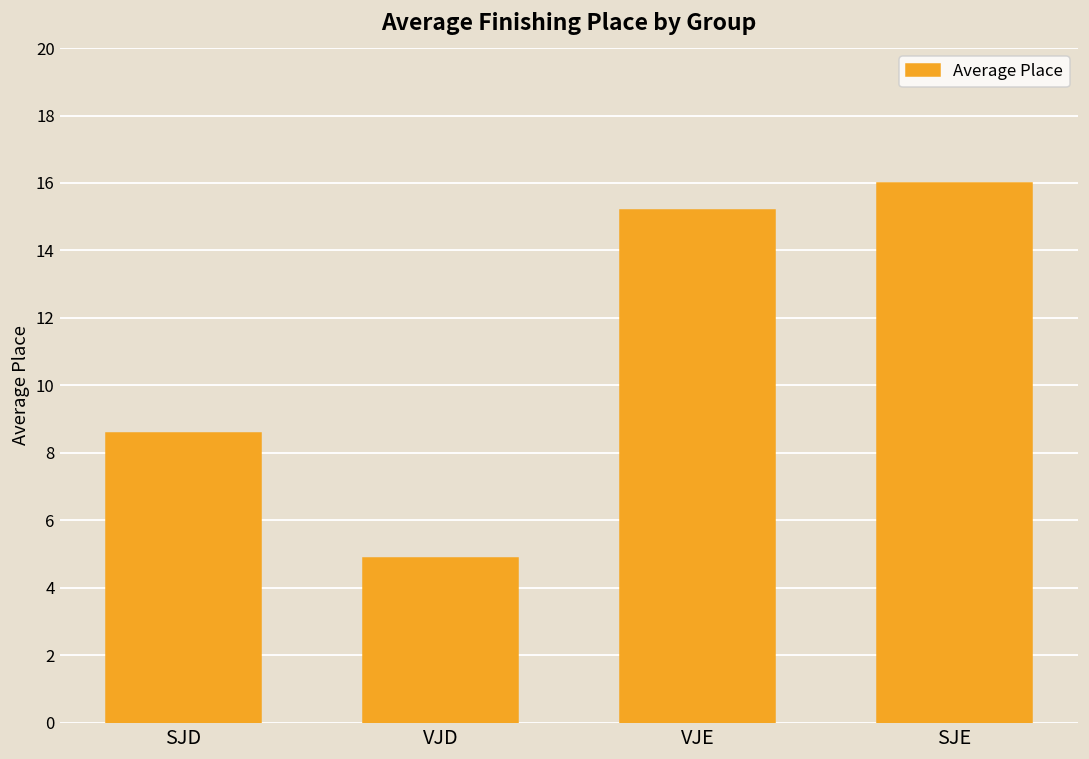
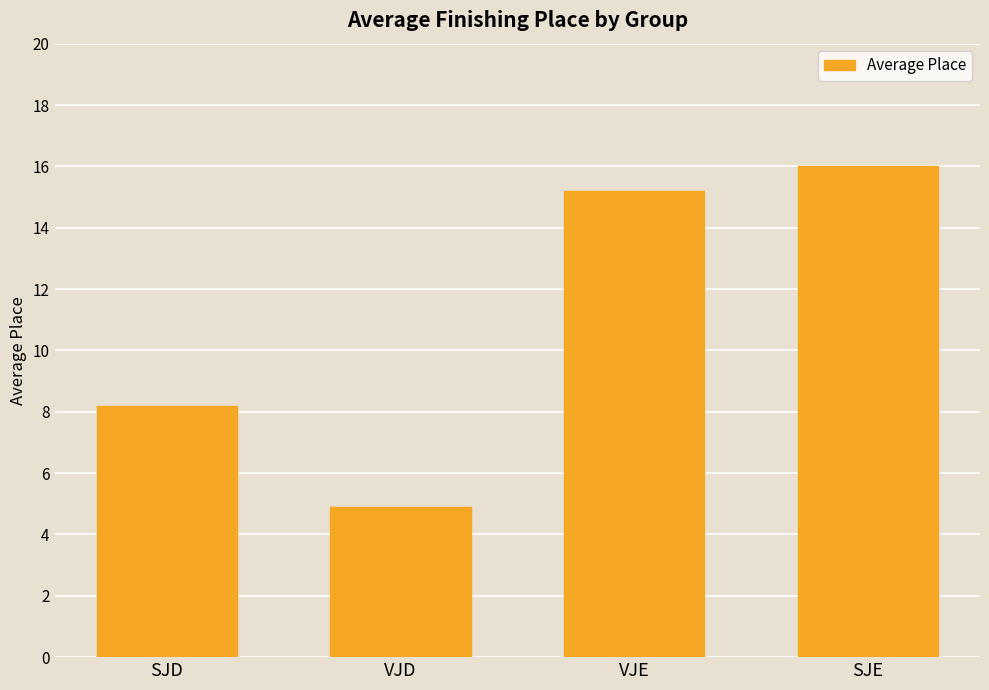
SJD: 8.6 -> 8.2
